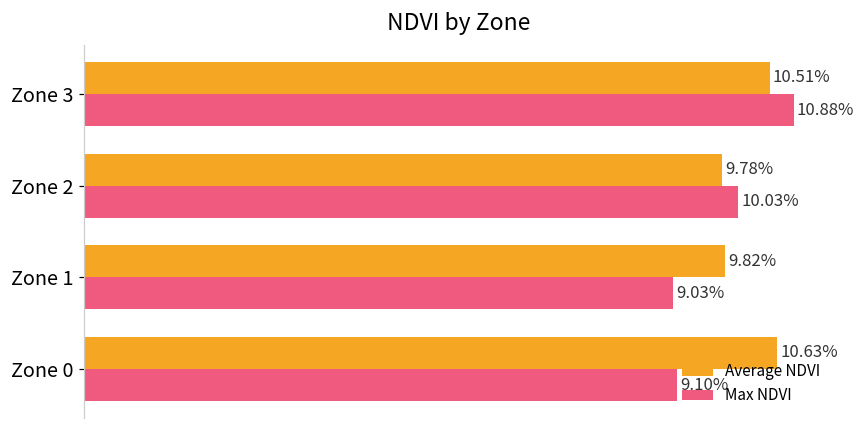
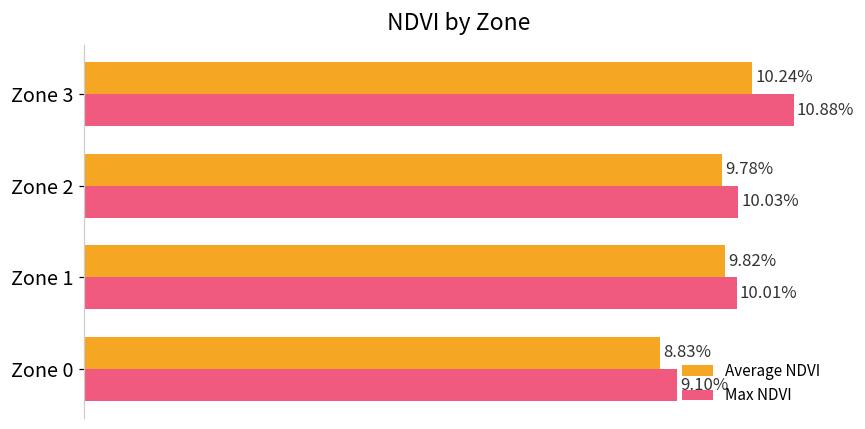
Average NDVI, Zone 3: 10.51% -> 10.24%
Max NDVI, Zone 1: 9.03% -> 10.01%
Average NDVI, Zone 0: 10.63% -> 8.83%
